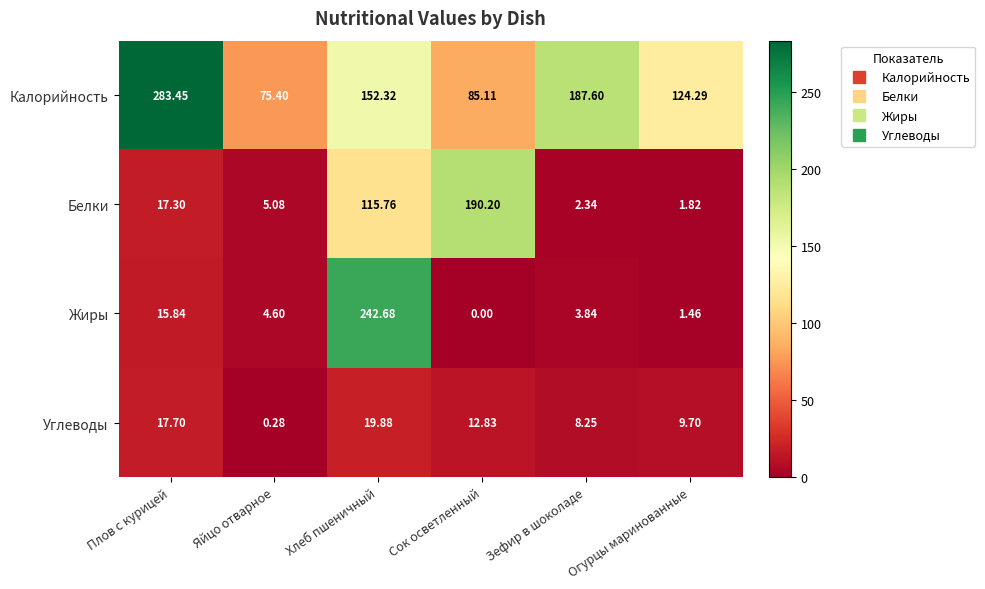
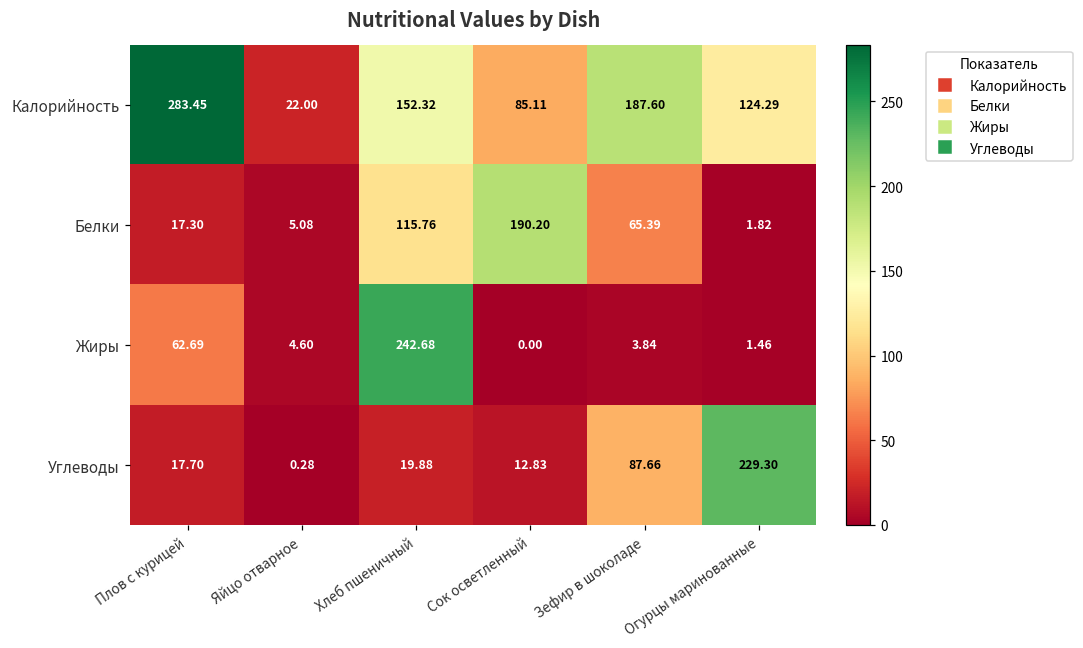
Калорийность, Яйцо отварное: 75.40 -> 22.00
Белки, Зефир в шоколаде: 2.34 -> 65.39
Жиры, Плов с курицей: 15.84 -> 62.69
Углеводы, Зефир в шоколаде: 8.25 -> 87.66
Углеводы, Огурцы маринованные: 9.70 -> 229.30
